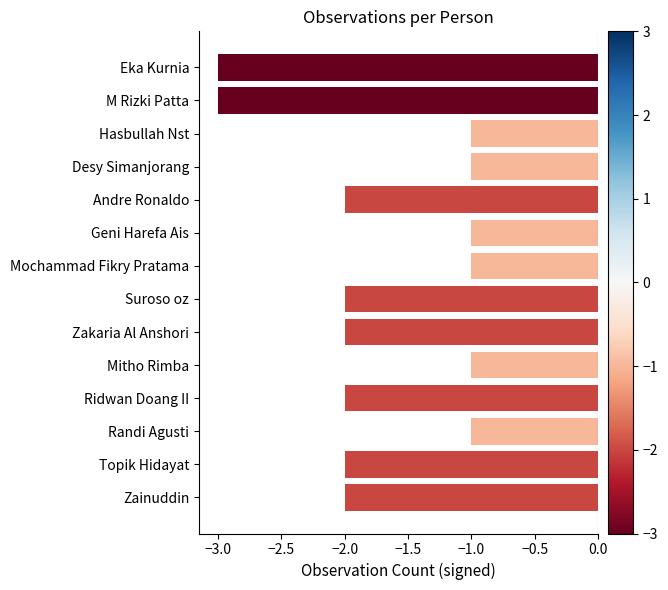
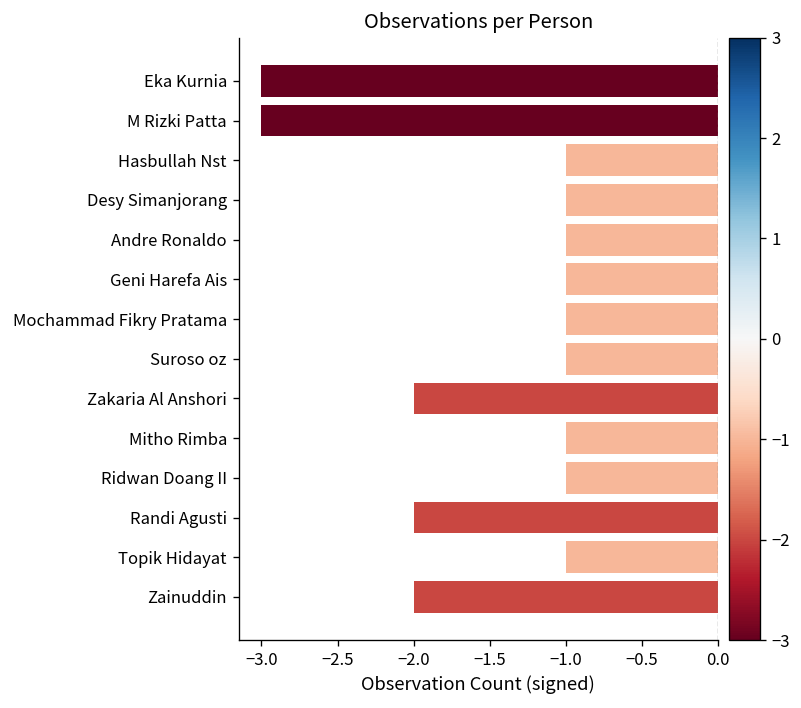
Andre Ronaldo: -2 -> -1
Suroso oz: -2 -> -1
Ridwan Doang II: -2 -> -1
Randi Agusti: -1 -> -2
Topik Hidayat: -2 -> -1
